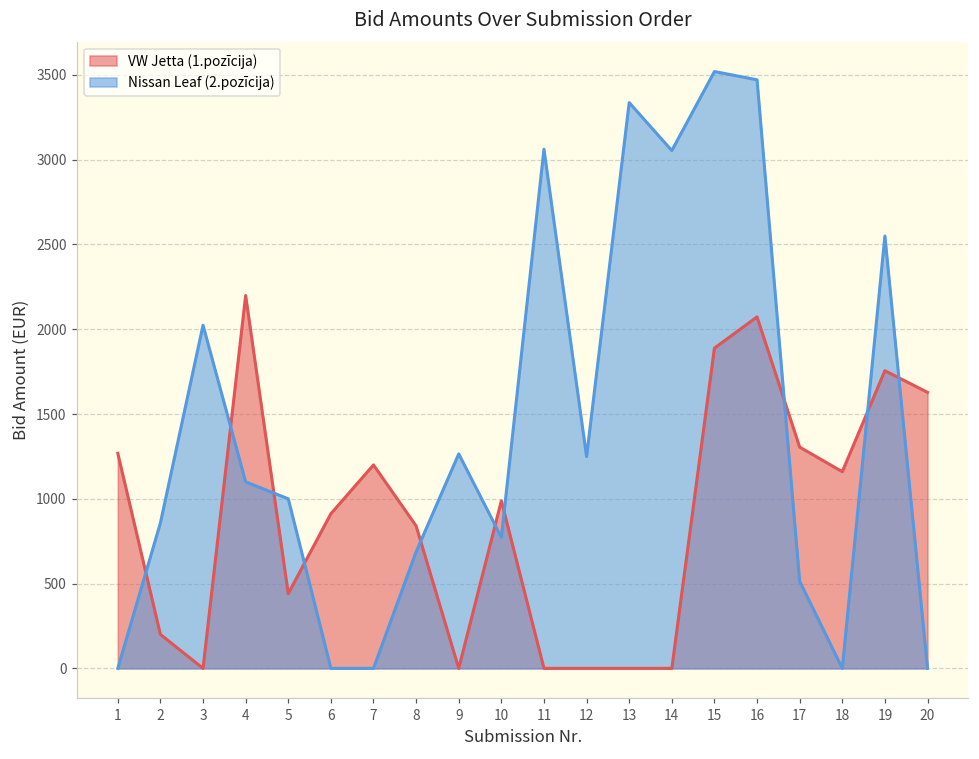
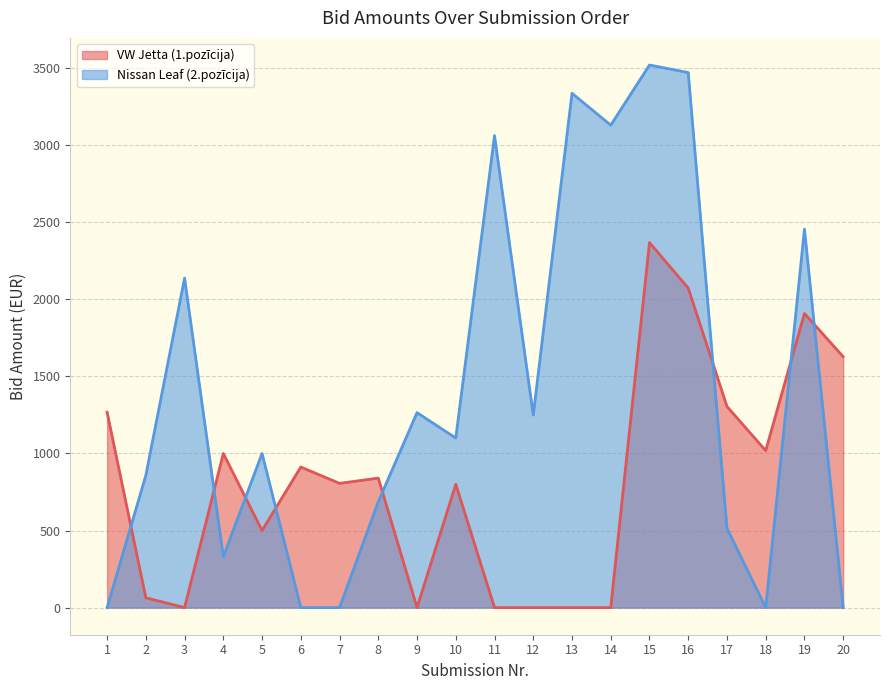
VW Jetta (1.pozīcija), 2: 200 -> 60
Nissan Leaf (2.pozīcija), 3: 2020 -> 2140
VW Jetta (1.pozīcija), 4: 2200 -> 1000
Nissan Leaf (2.pozīcija), 4: 1100 -> 330
VW Jetta (1.pozīcija), 5: 440 -> 500
VW Jetta (1.pozīcija), 7: 1200 -> 810
VW Jetta (1.pozīcija), 10: 990 -> 800
Nissan Leaf (2.pozīcija), 10: 770 -> 1100
Nissan Leaf (2.pozīcija), 14: 3050 -> 3130
VW Jetta (1.pozīcija), 15: 1890 -> 2370
VW Jetta (1.pozīcija), 18: 1160 -> 1020
VW Jetta (1.pozīcija), 19: 1760 -> 1910
Nissan Leaf (2.pozīcija), 19: 2550 -> 2460
